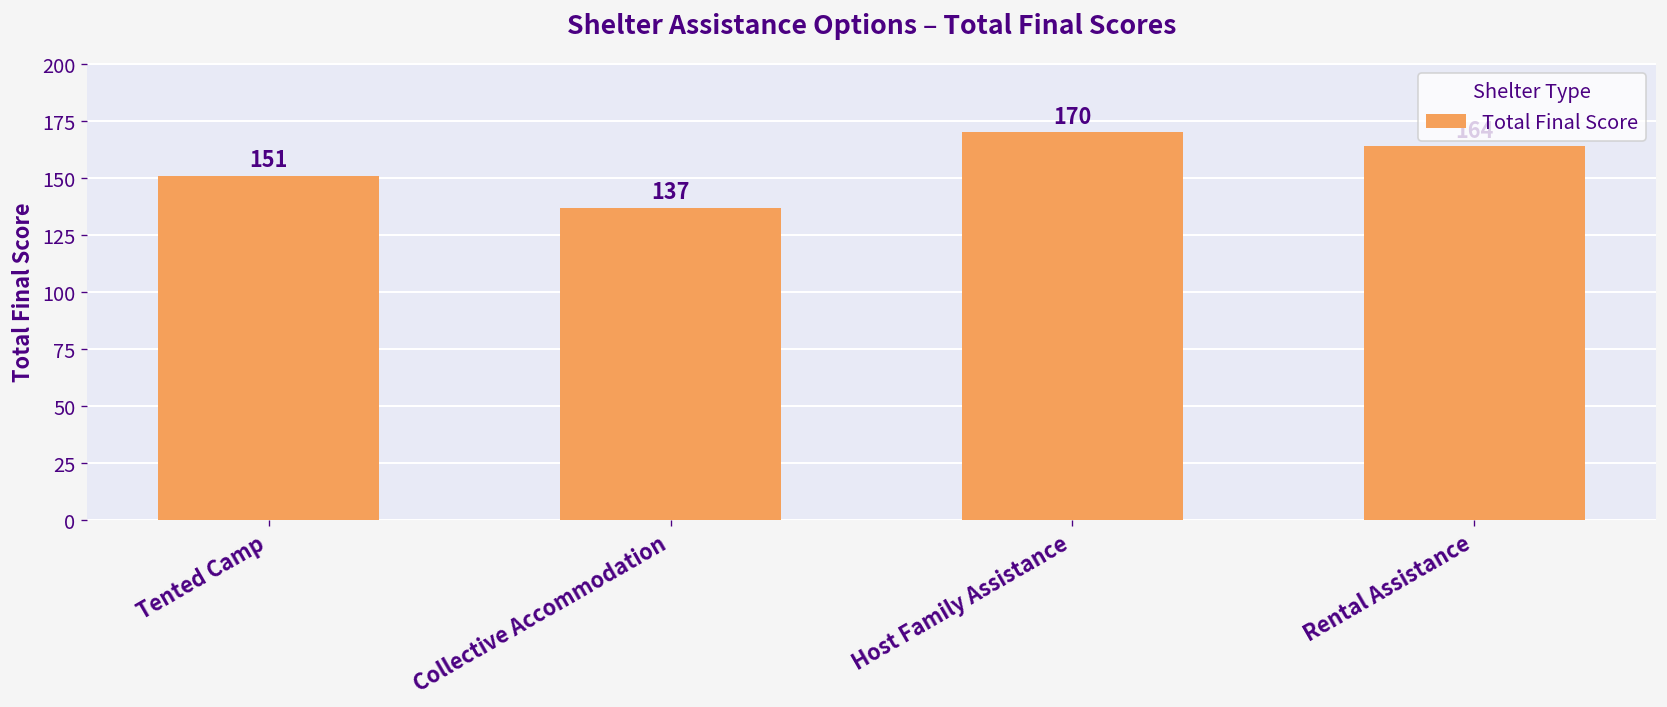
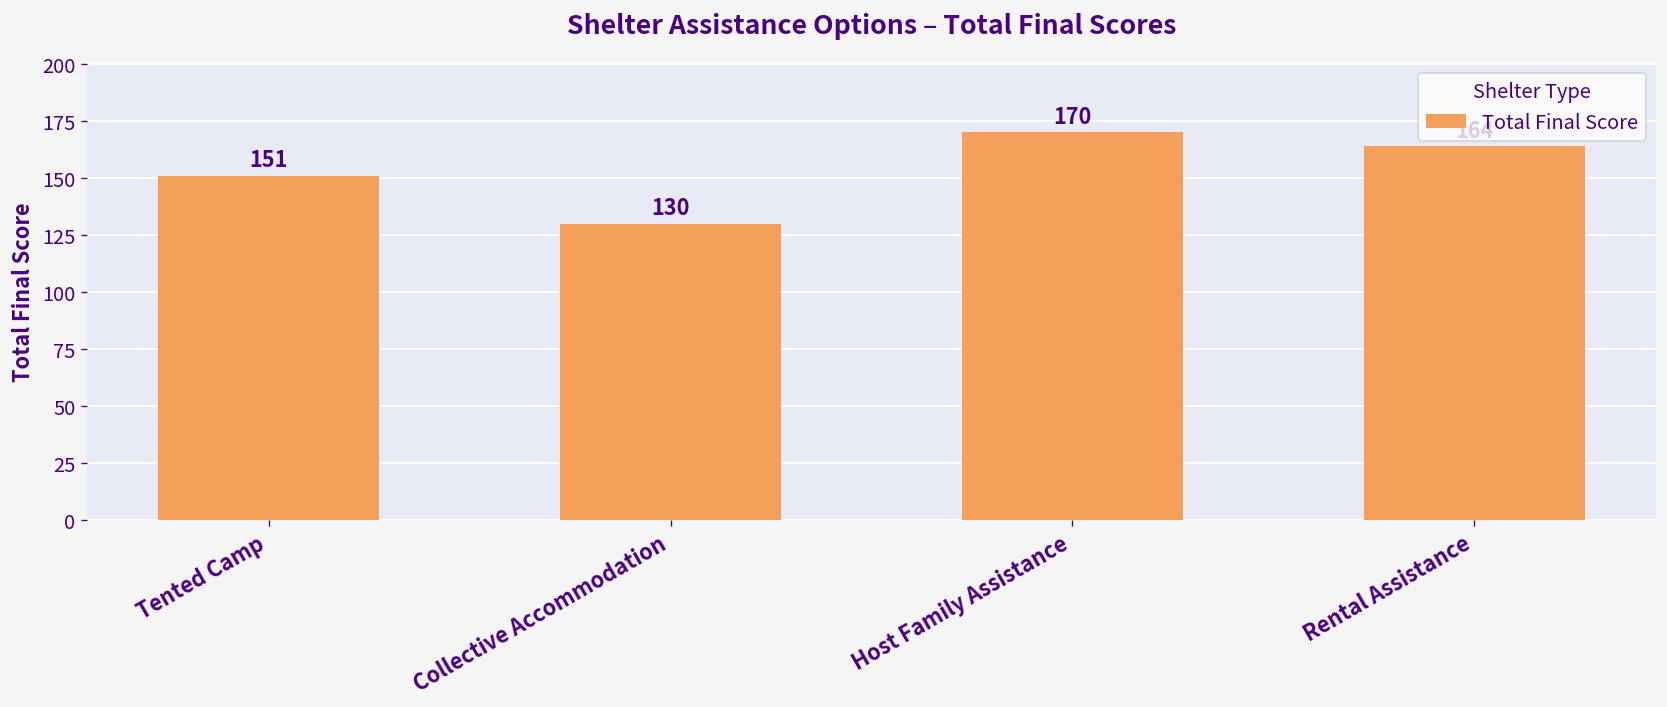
Collective Accommodation: 137 -> 130
